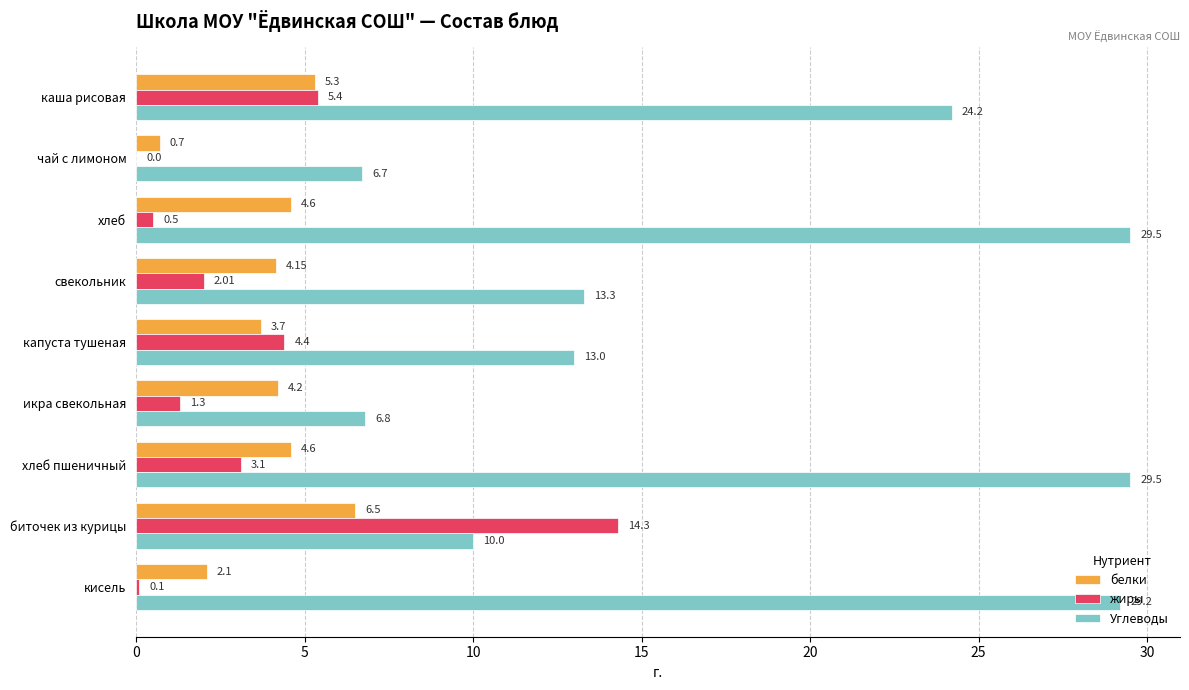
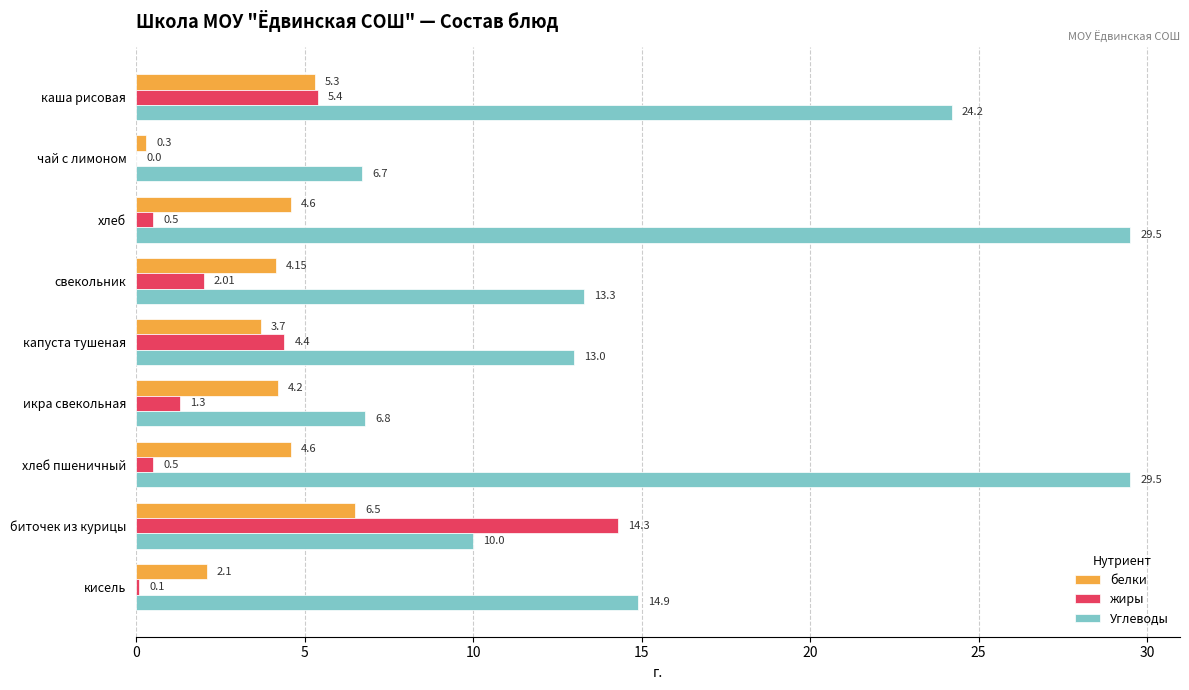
белки, чай с лимоном: 0.7 -> 0.3
жиры, хлеб пшеничный: 3.1 -> 0.5
Углеводы, кисель: 29.2 -> 14.9
